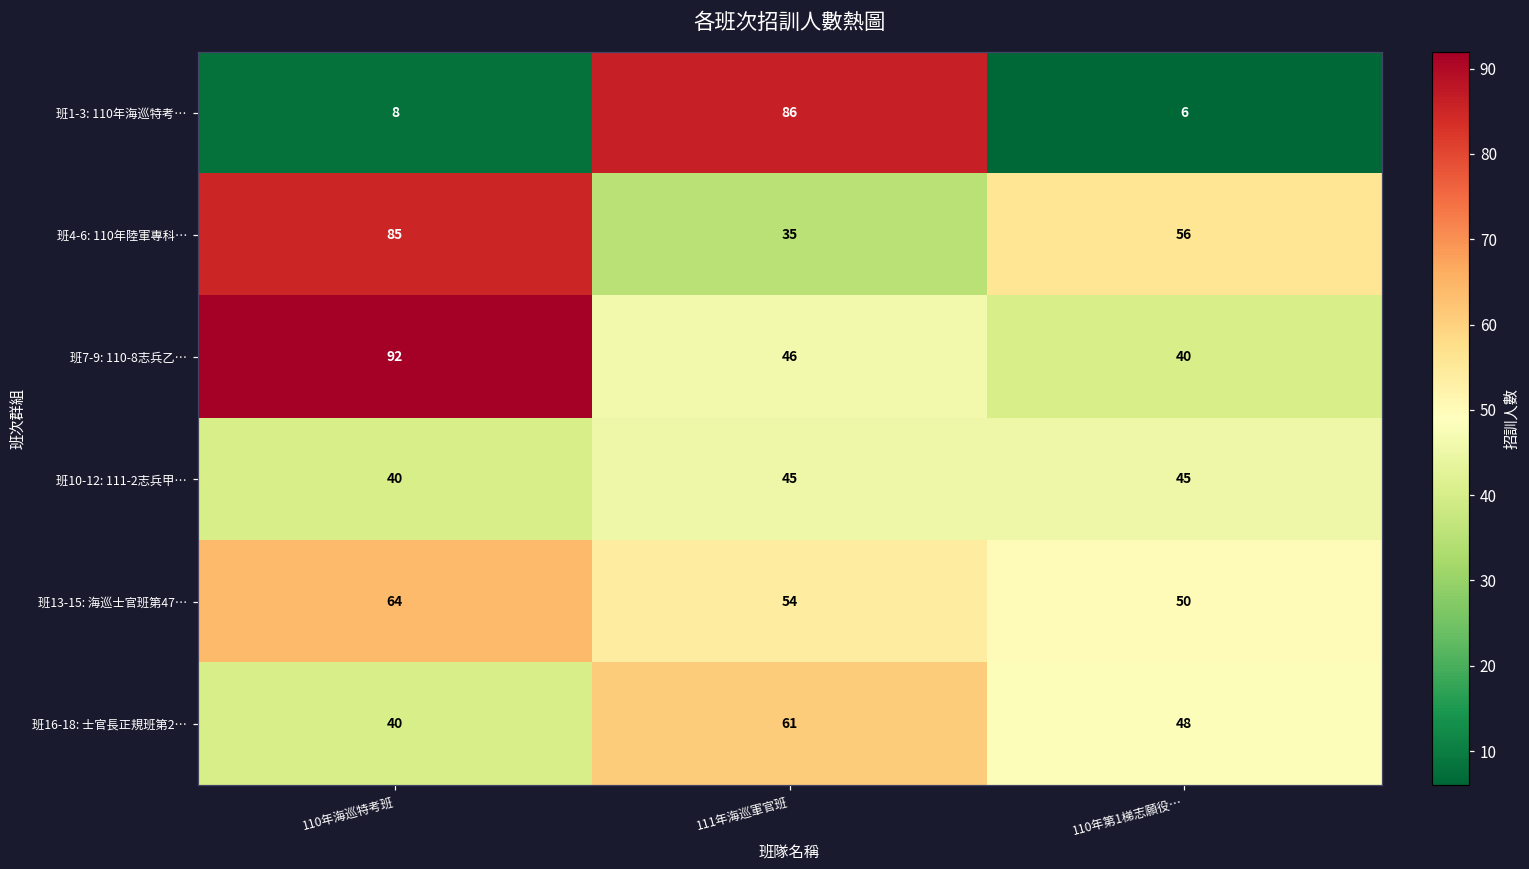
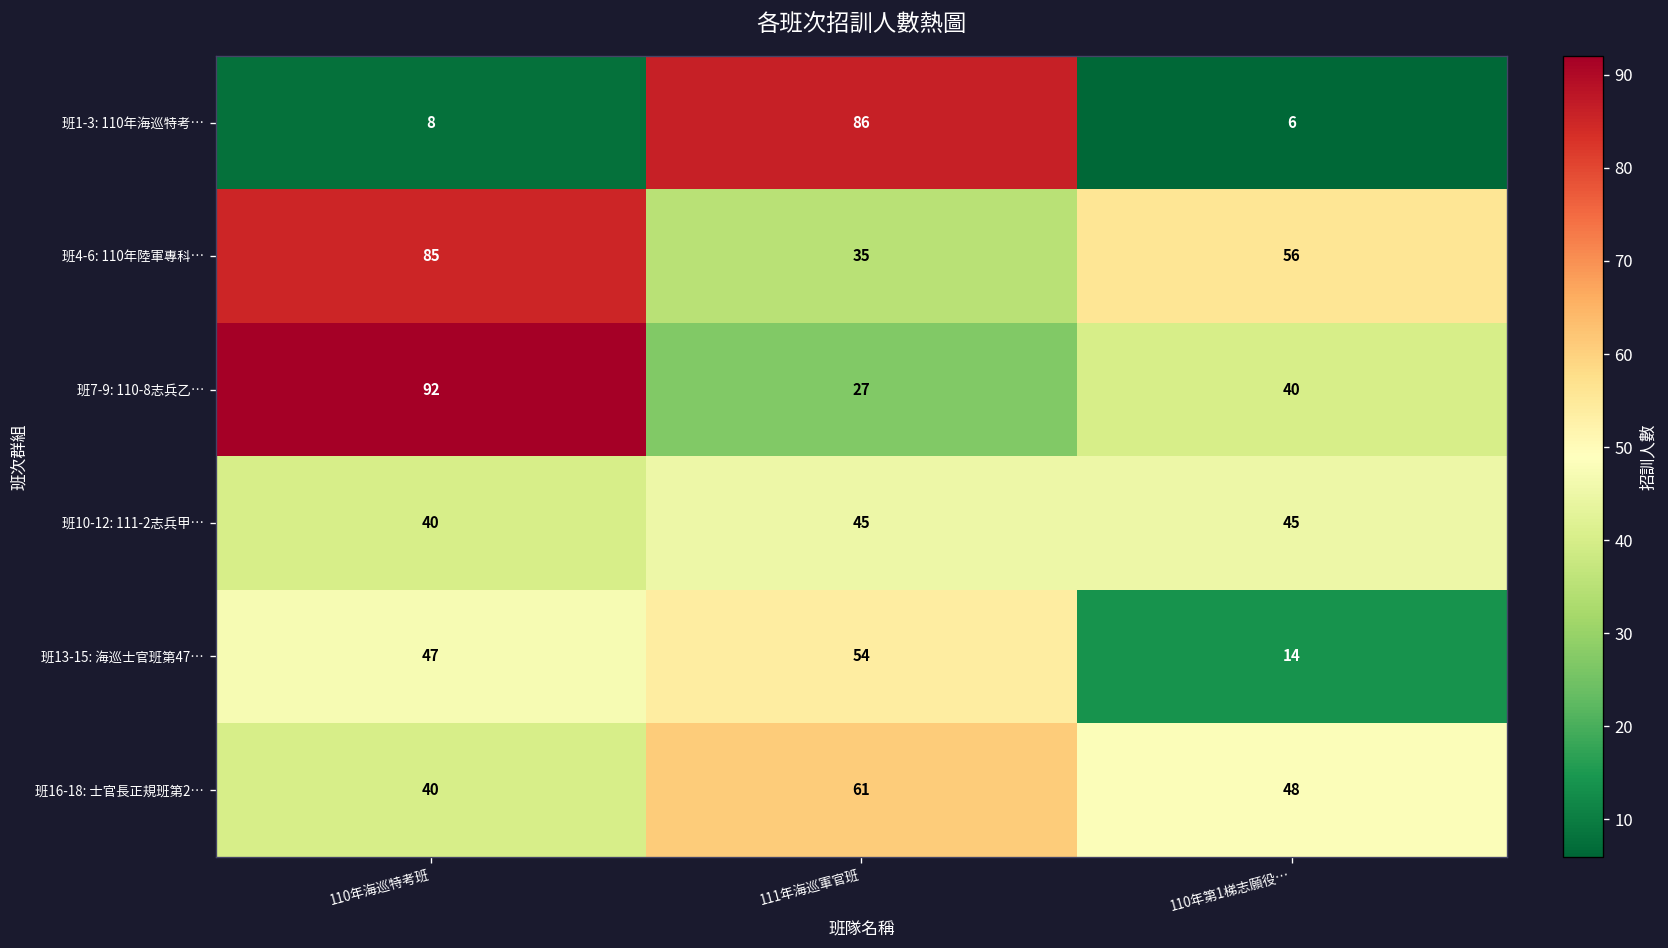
班7-9: 110-8志兵乙…, 111年海巡軍官班: 46 -> 27
班13-15: 海巡士官班第47…, 110年海巡特考班: 64 -> 47
班13-15: 海巡士官班第47…, 110年第1梯志願役…: 50 -> 14
